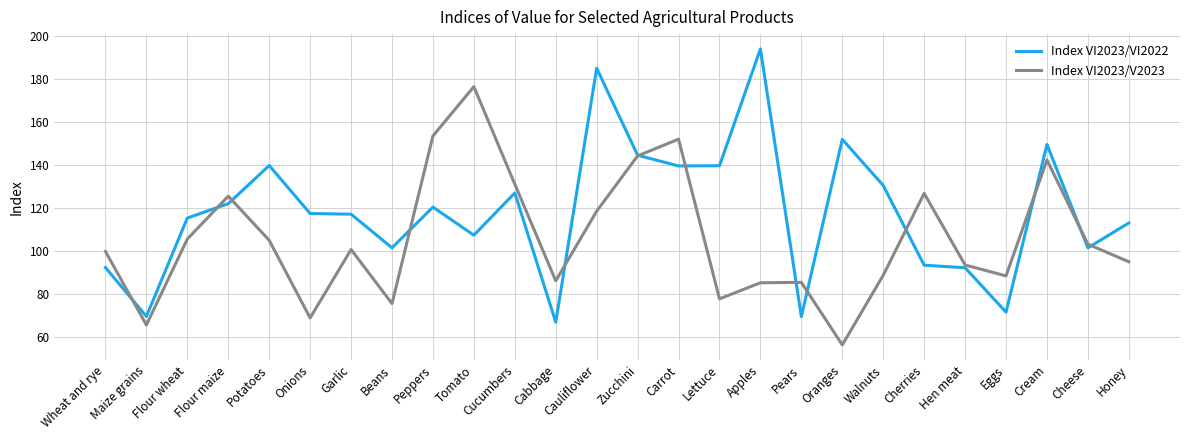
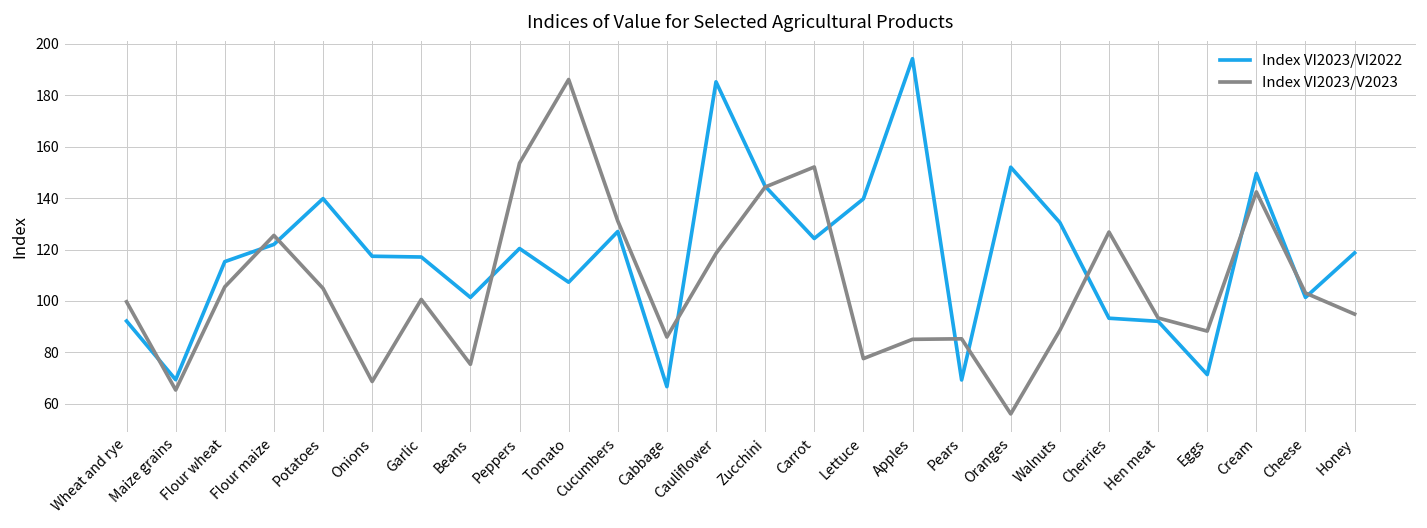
Index VI2023/V2023, Tomato: 177 -> 186
Index VI2023/VI2022, Carrot: 140 -> 124
Index VI2023/VI2022, Honey: 113 -> 119
